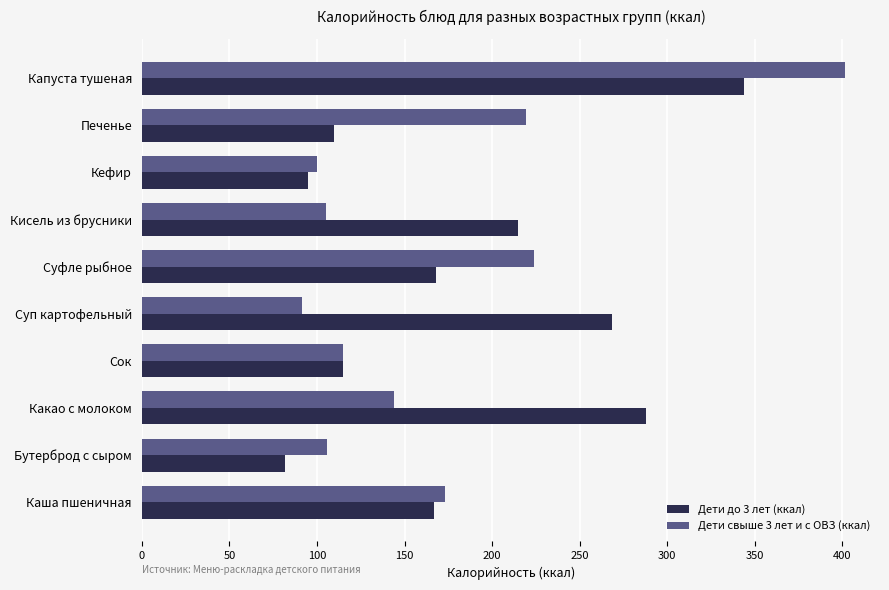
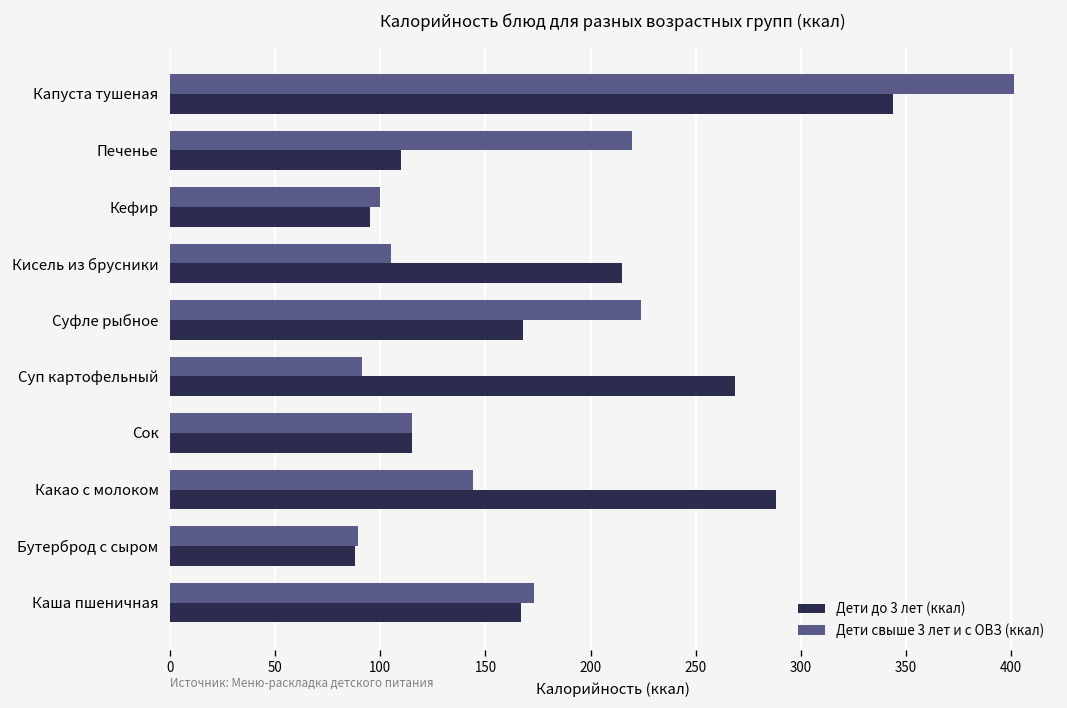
Дети свыше 3 лет и с ОВЗ (ккал), Бутерброд с сыром: 105 -> 90
Дети до 3 лет (ккал), Бутерброд с сыром: 82 -> 88
